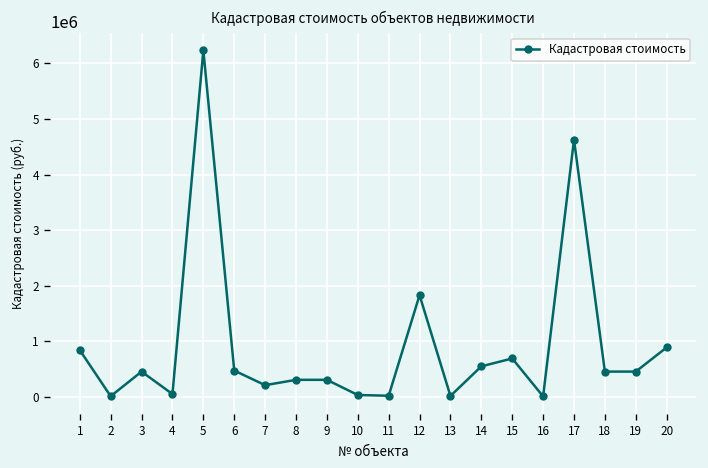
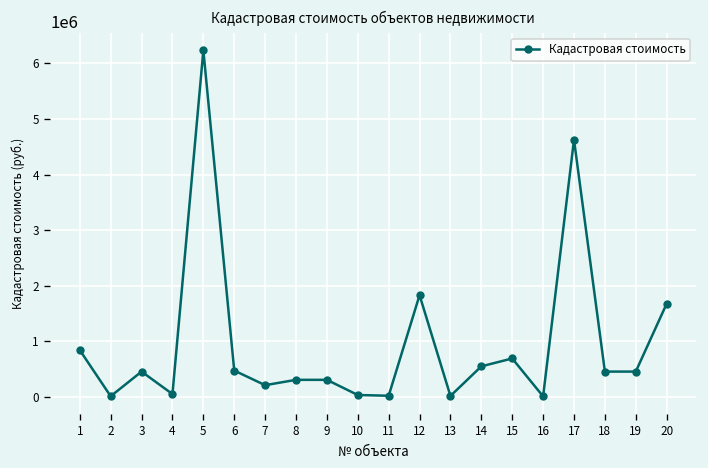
20: 900000 -> 1700000
